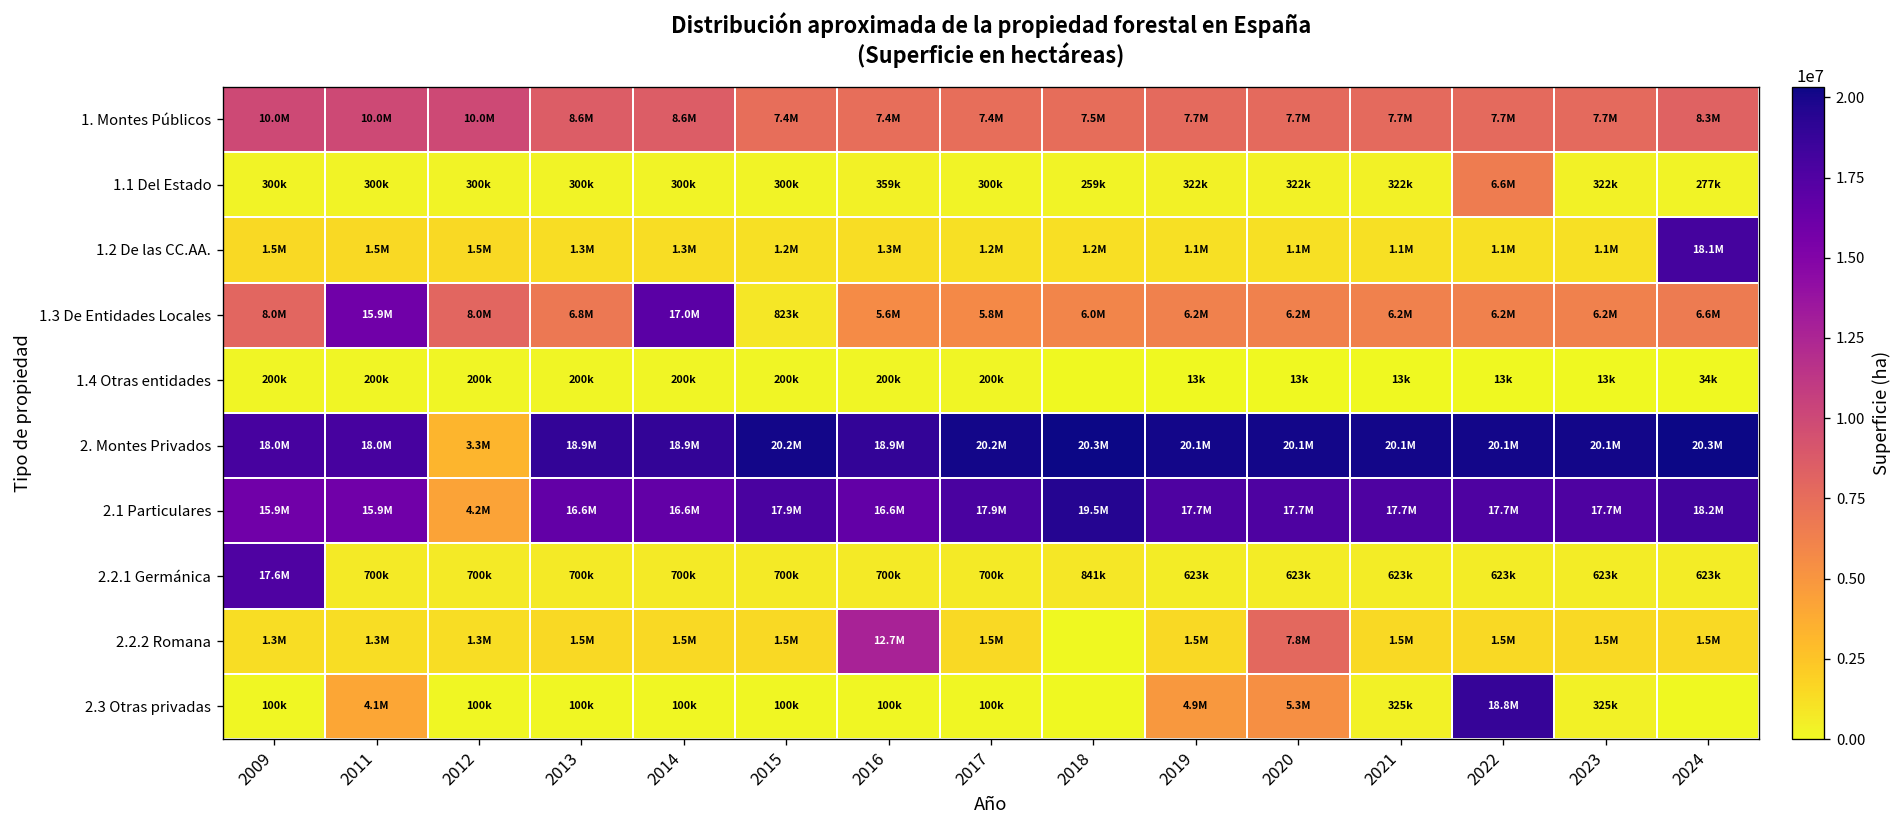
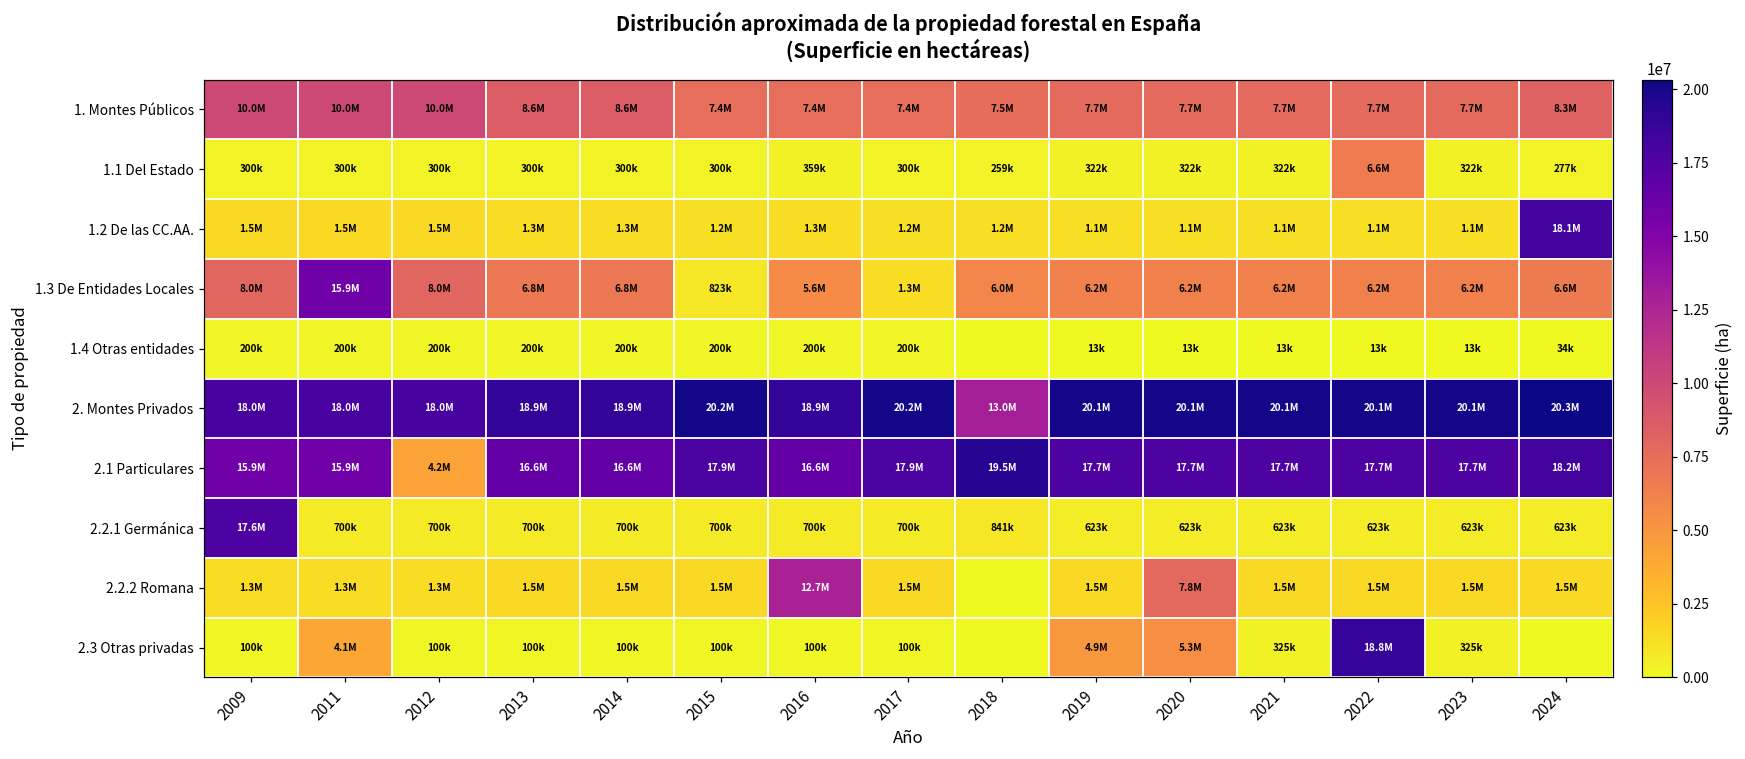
1.3 De Entidades Locales, 2014: 17.0M -> 6.8M
1.3 De Entidades Locales, 2017: 5.8M -> 1.3M
2. Montes Privados, 2012: 3.3M -> 18.0M
2. Montes Privados, 2018: 20.3M -> 13.0M
